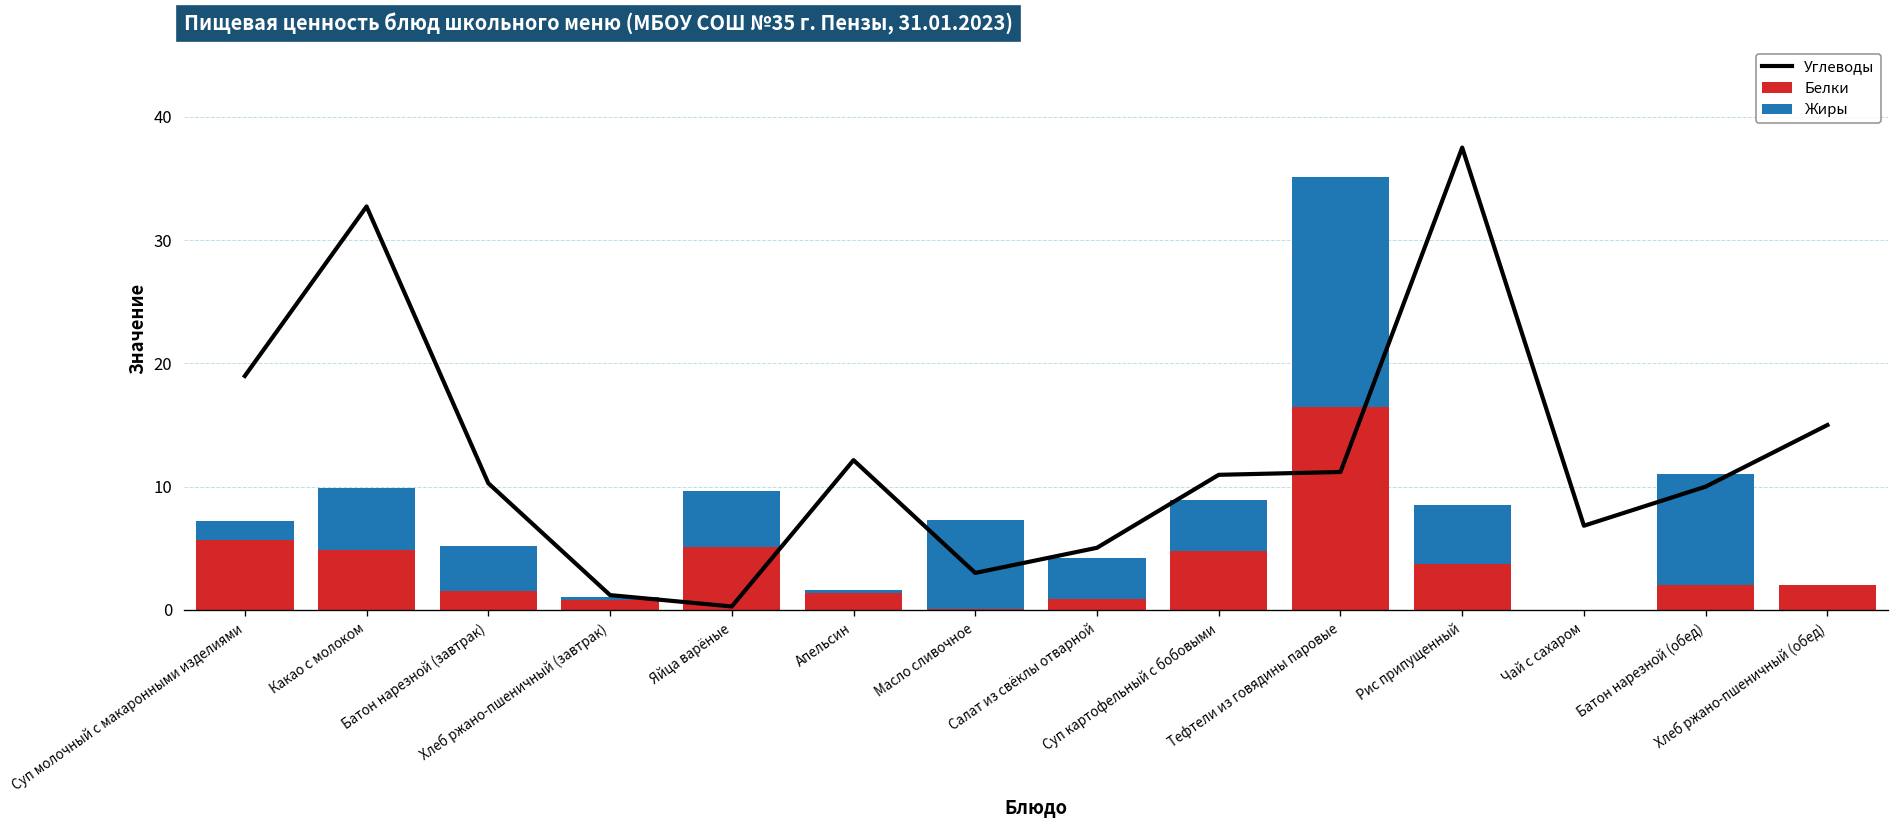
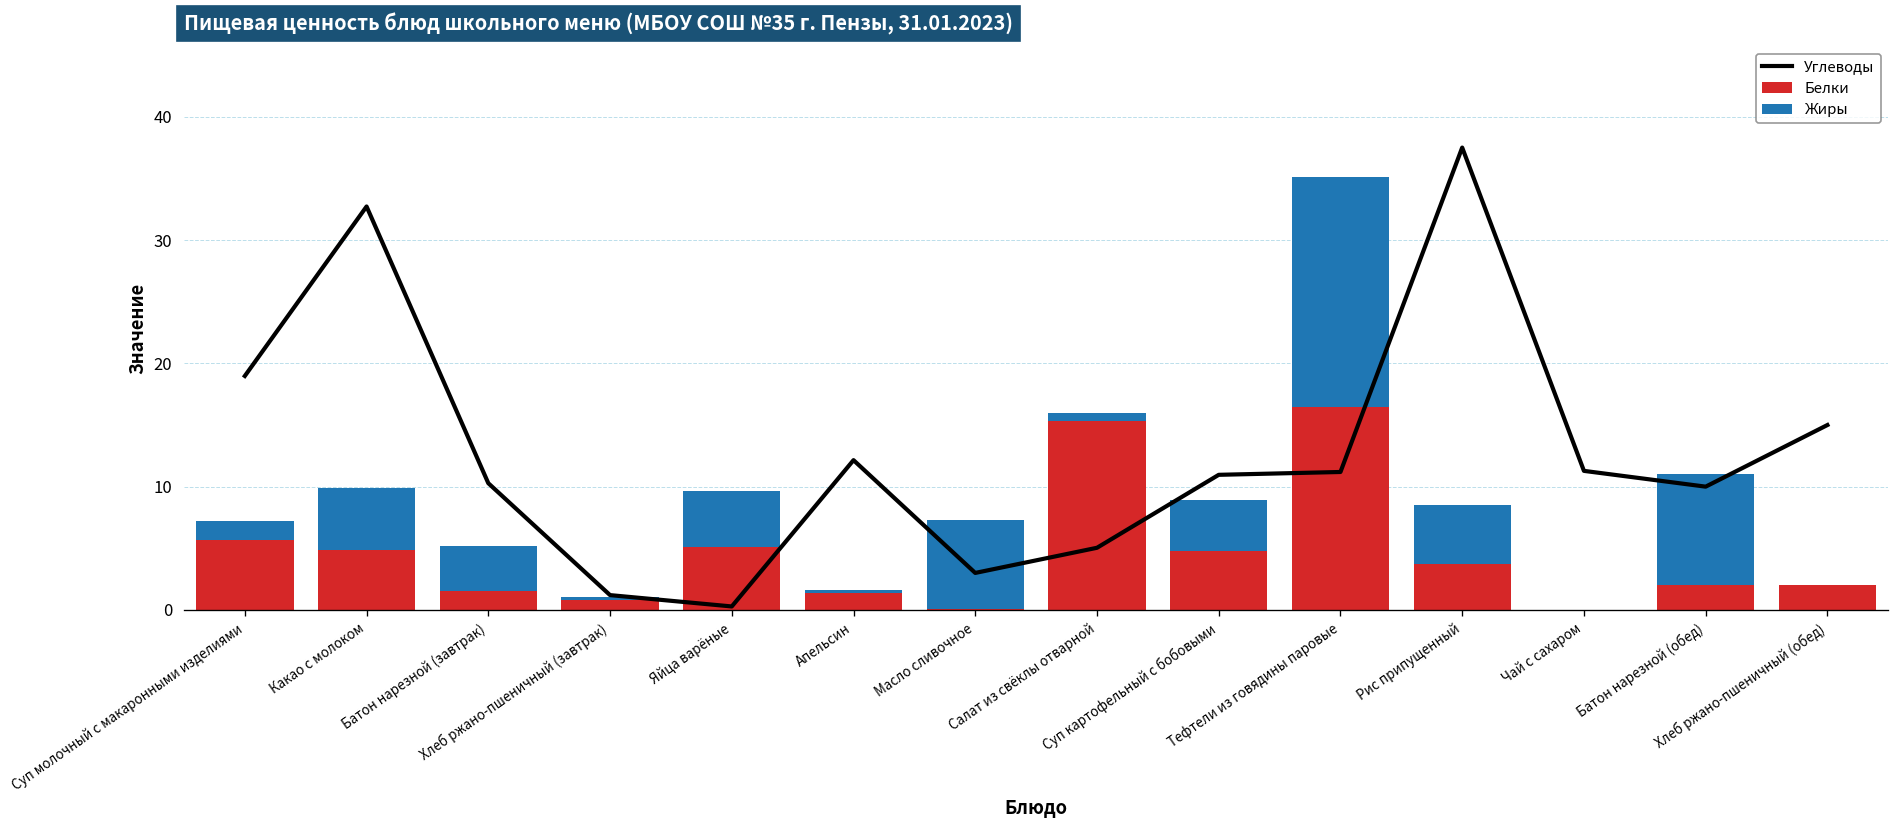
Белки, Салат из свёклы отварной: 0.9 -> 15.3
Жиры, Салат из свёклы отварной: 3.3 -> 0.7
Углеводы, Чай с сахаром: 6.8 -> 11.3
